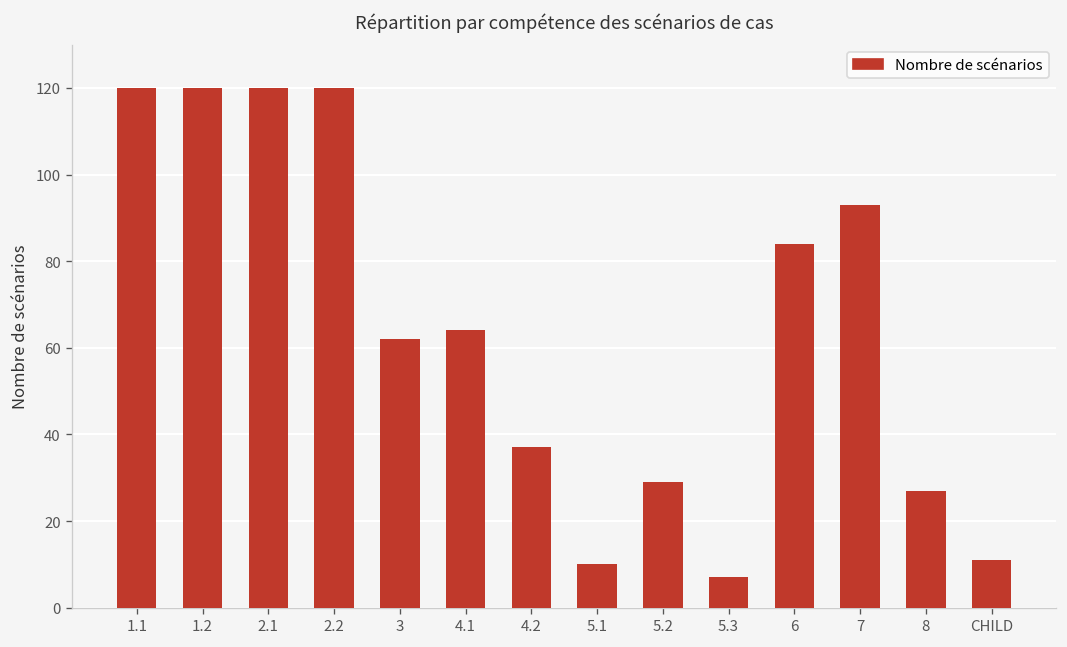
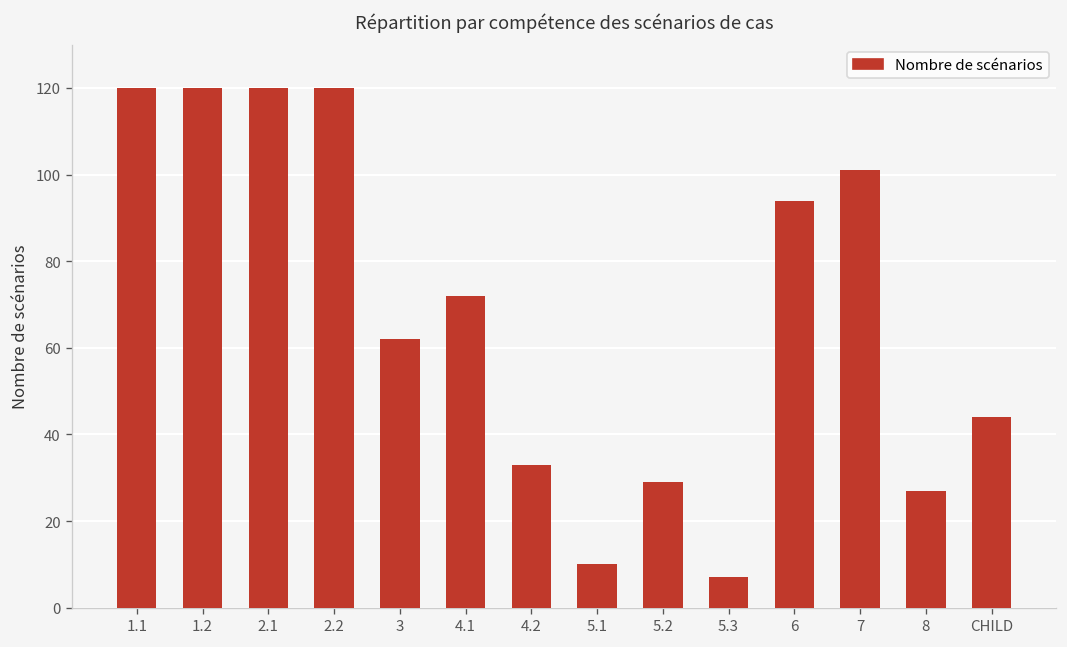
4.1: 64 -> 72
4.2: 37 -> 33
6: 84 -> 94
7: 93 -> 101
CHILD: 11 -> 44
